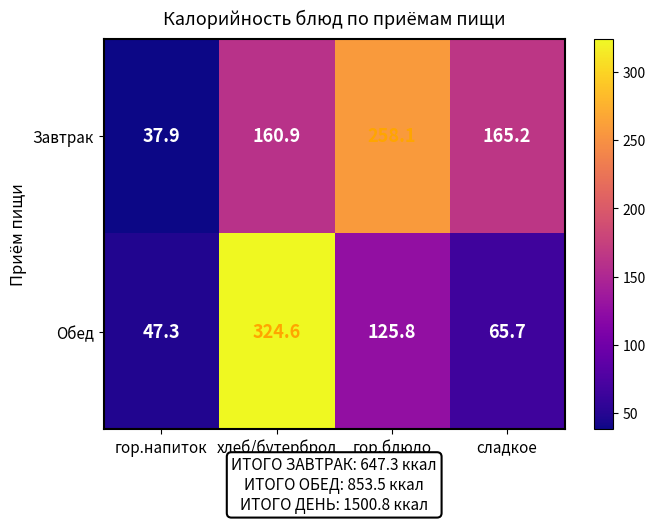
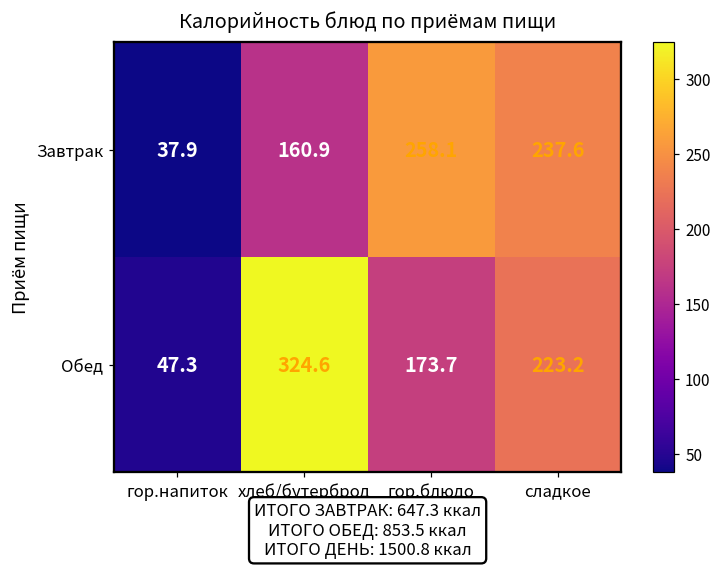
Завтрак, сладкое: 165.2 -> 237.6
Обед, гор.блюдо: 125.8 -> 173.7
Обед, сладкое: 65.7 -> 223.2
